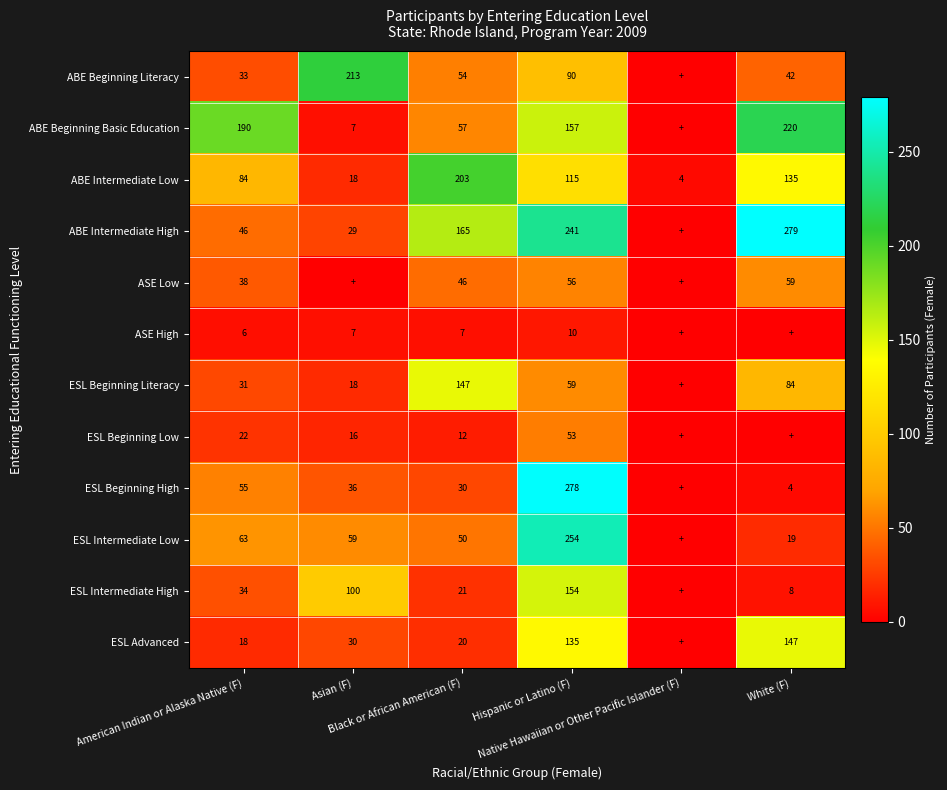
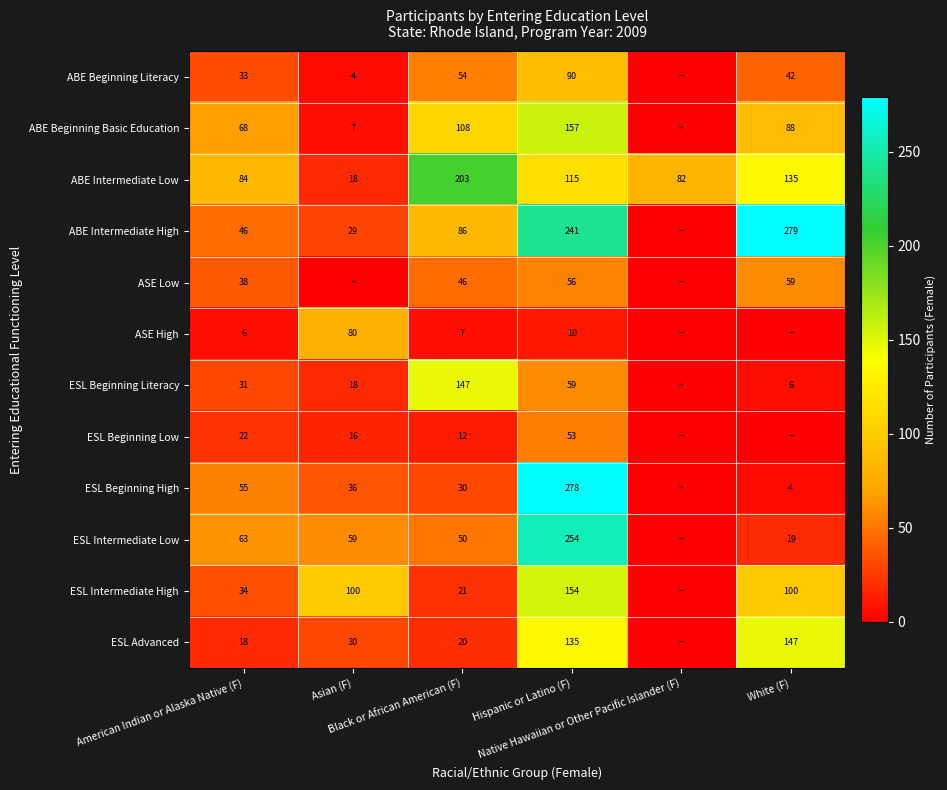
ABE Beginning Literacy, Asian (F): 213 -> 4
ABE Beginning Basic Education, American Indian or Alaska Native (F): 190 -> 68
ABE Beginning Basic Education, Black or African American (F): 57 -> 108
ABE Beginning Basic Education, White (F): 220 -> 88
ABE Intermediate Low, Native Hawaiian or Other Pacific Islander (F): 4 -> 82
ABE Intermediate High, Black or African American (F): 165 -> 86
ASE High, Asian (F): 7 -> 80
ESL Beginning Literacy, White (F): 84 -> 6
ESL Intermediate High, White (F): 8 -> 100
